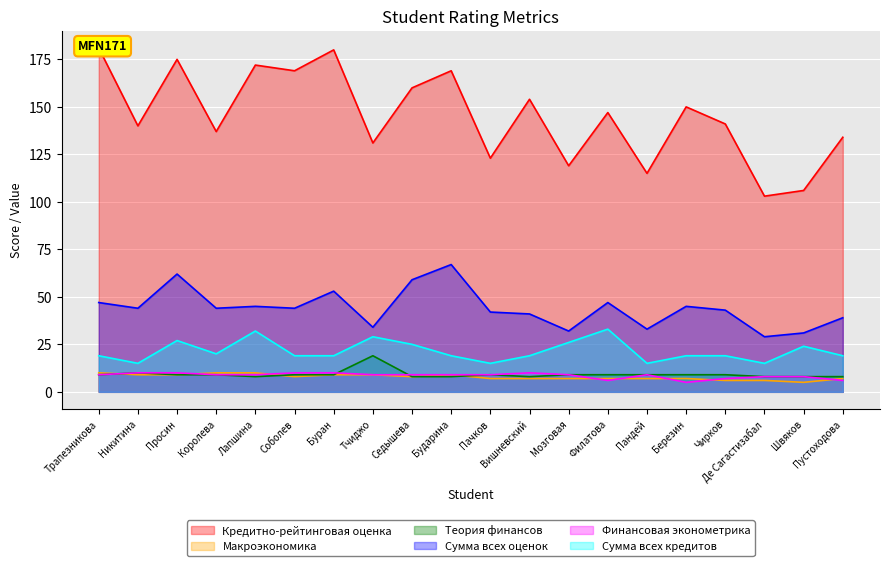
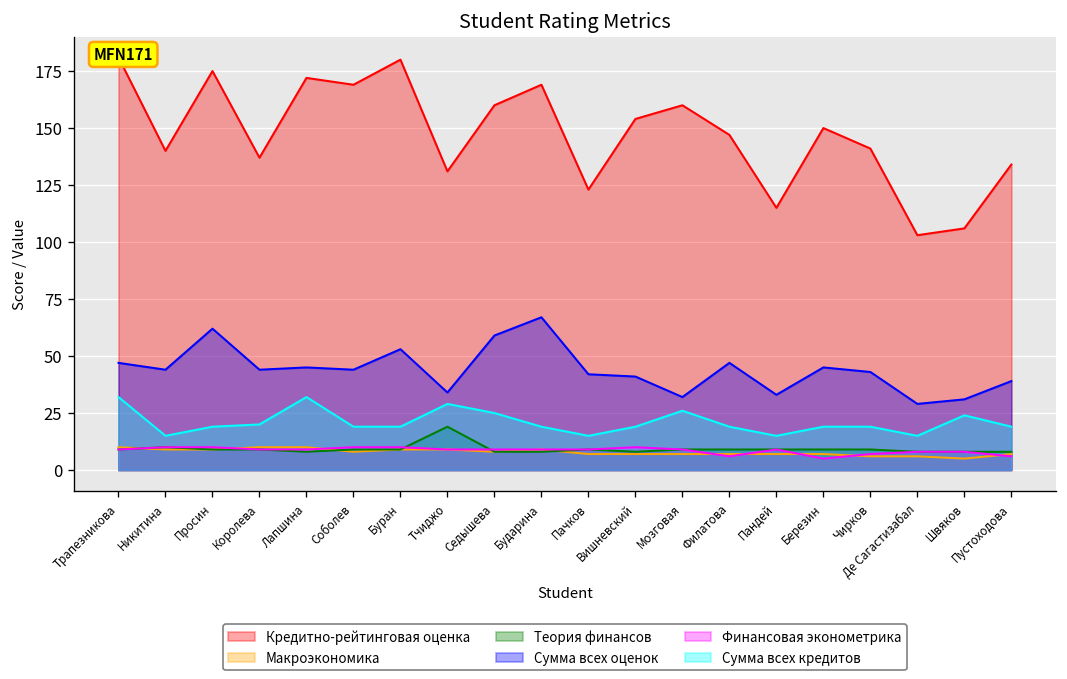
Сумма всех кредитов, Трапезникова: 19 -> 32
Сумма всех кредитов, Просин: 27 -> 19
Кредитно-рейтинговая оценка, Мозговая: 119 -> 160
Сумма всех кредитов, Филатова: 33 -> 19
